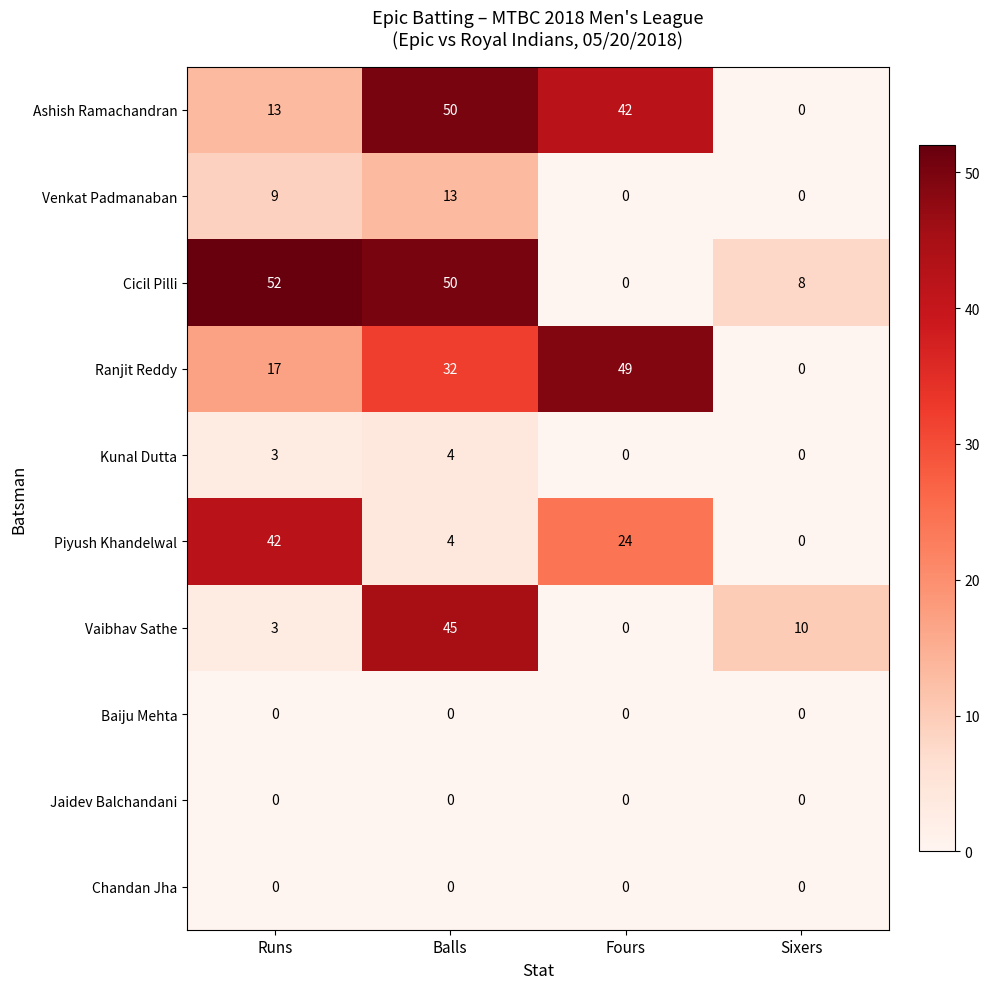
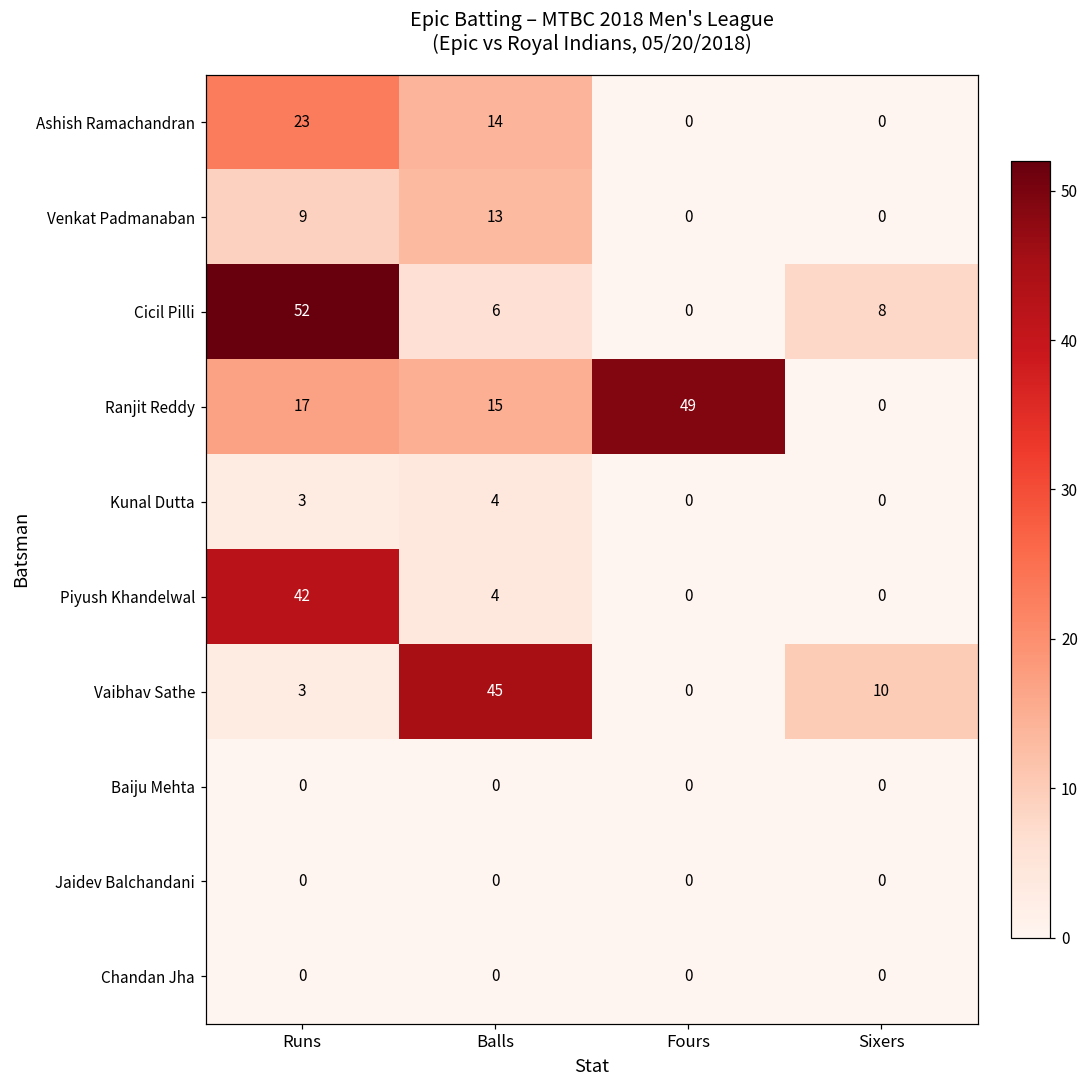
Ashish Ramachandran, Runs: 13 -> 23
Ashish Ramachandran, Balls: 50 -> 14
Ashish Ramachandran, Fours: 42 -> 0
Cicil Pilli, Balls: 50 -> 6
Ranjit Reddy, Balls: 32 -> 15
Piyush Khandelwal, Fours: 24 -> 0
